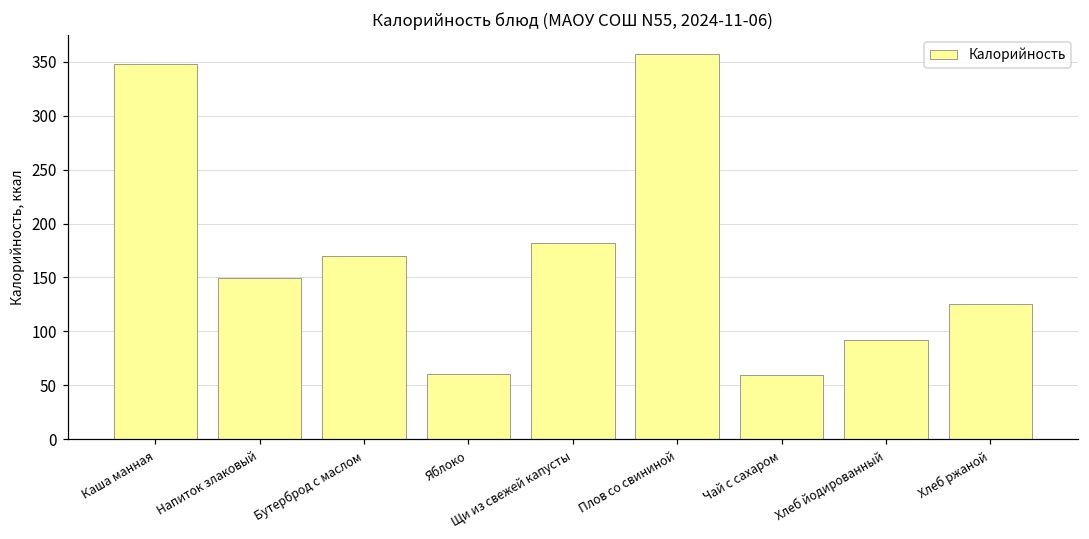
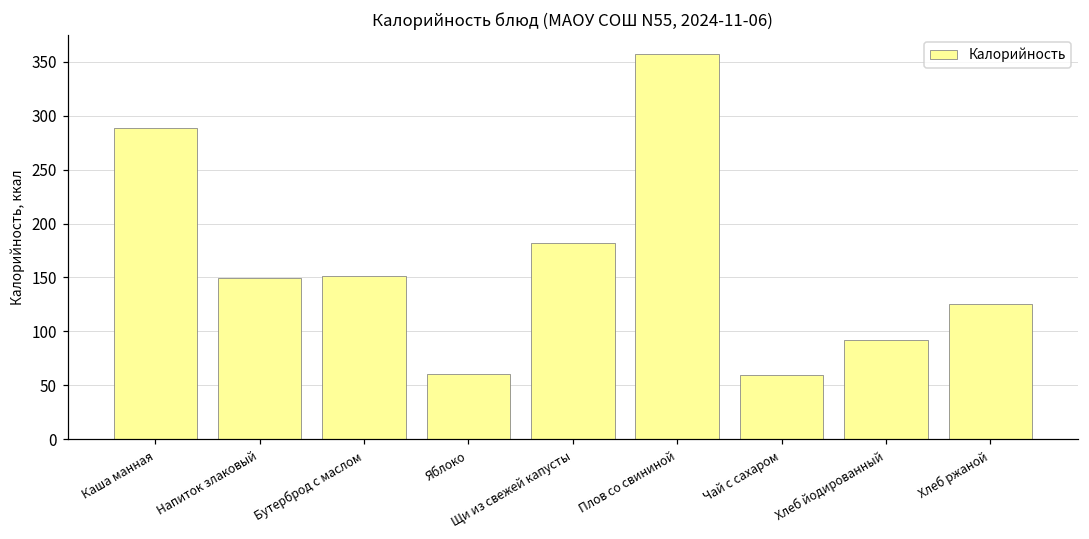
Каша манная: 350 -> 290
Бутерброд с маслом: 170 -> 150
